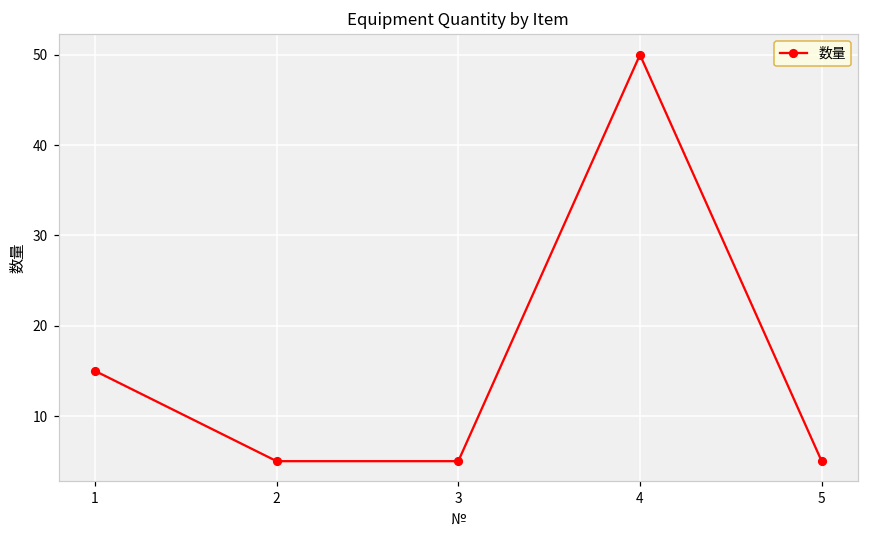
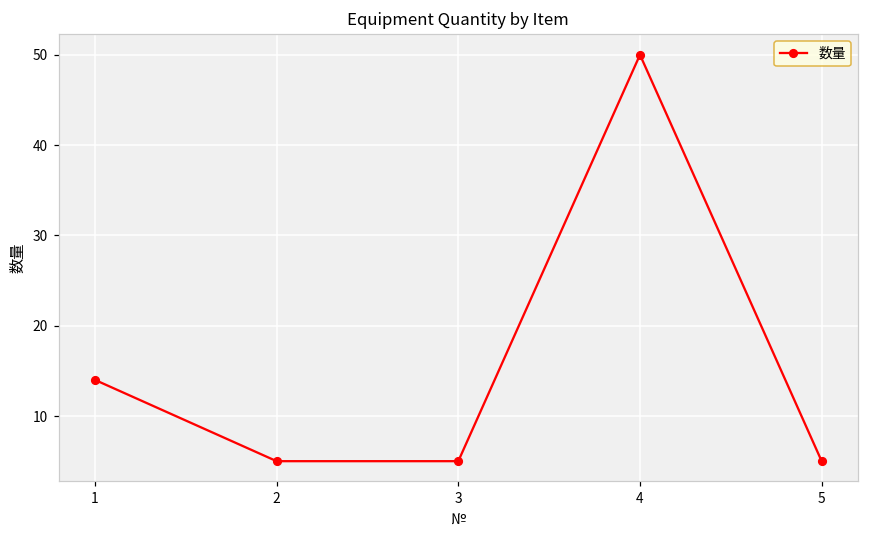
1: 15 -> 14
